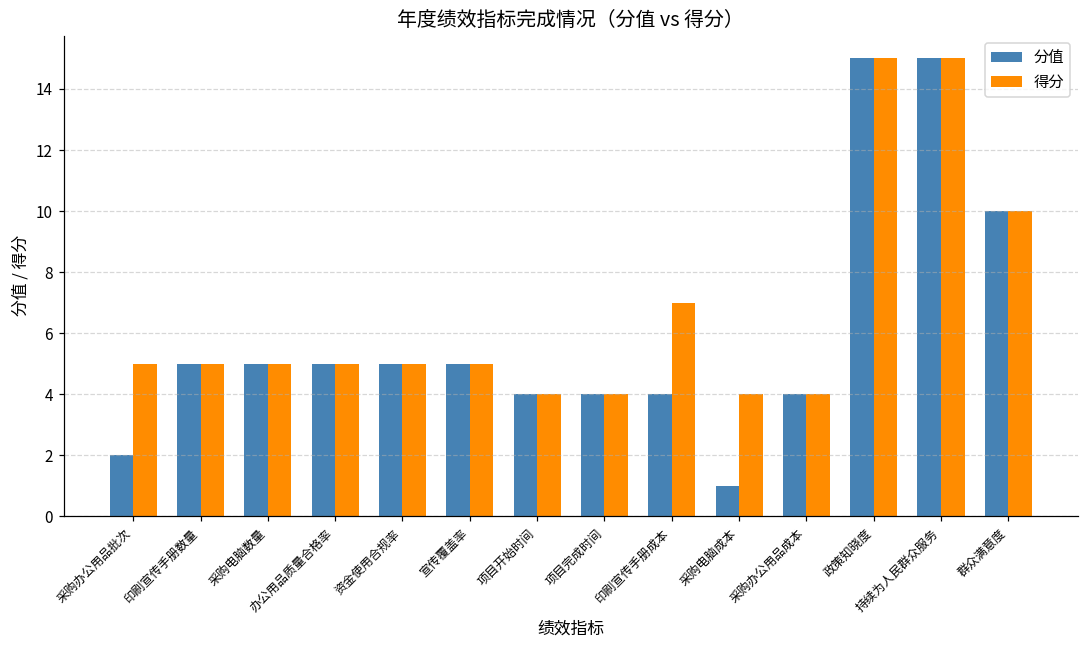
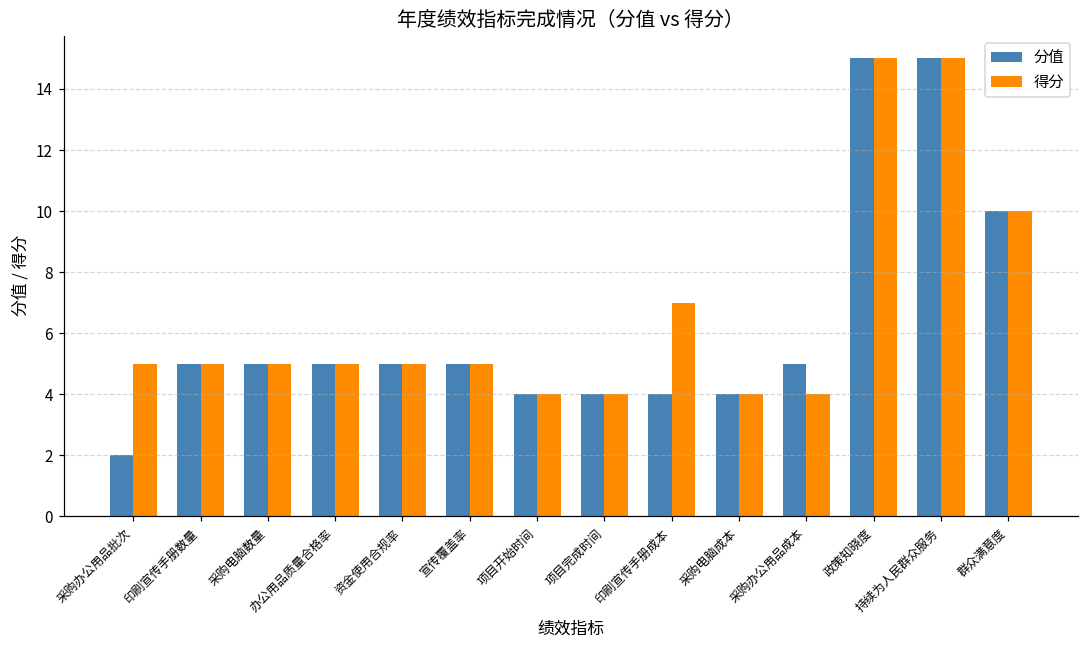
分值, 采购电脑成本: 1 -> 4
分值, 采购办公用品成本: 4 -> 5
